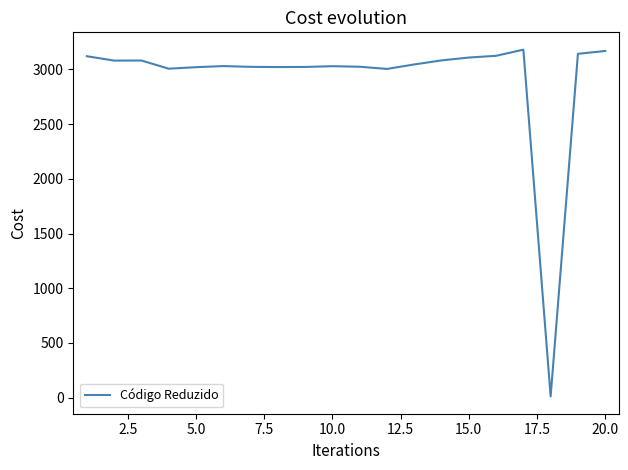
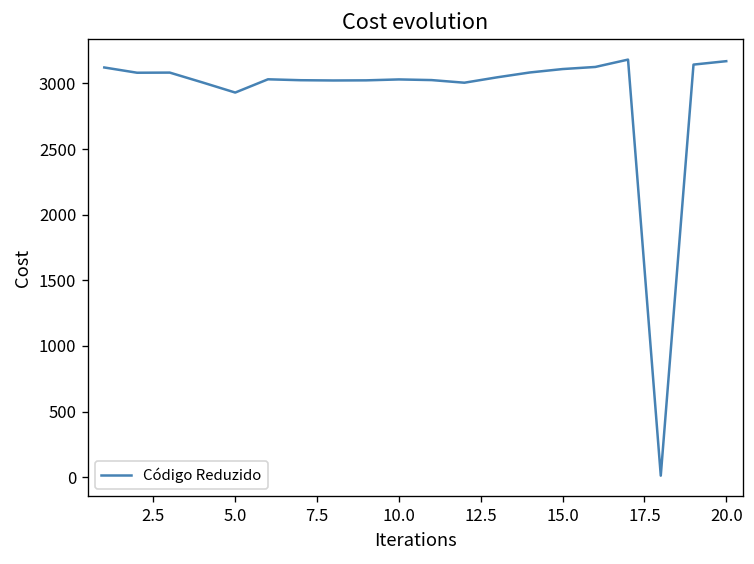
5.0: 3020 -> 2930
